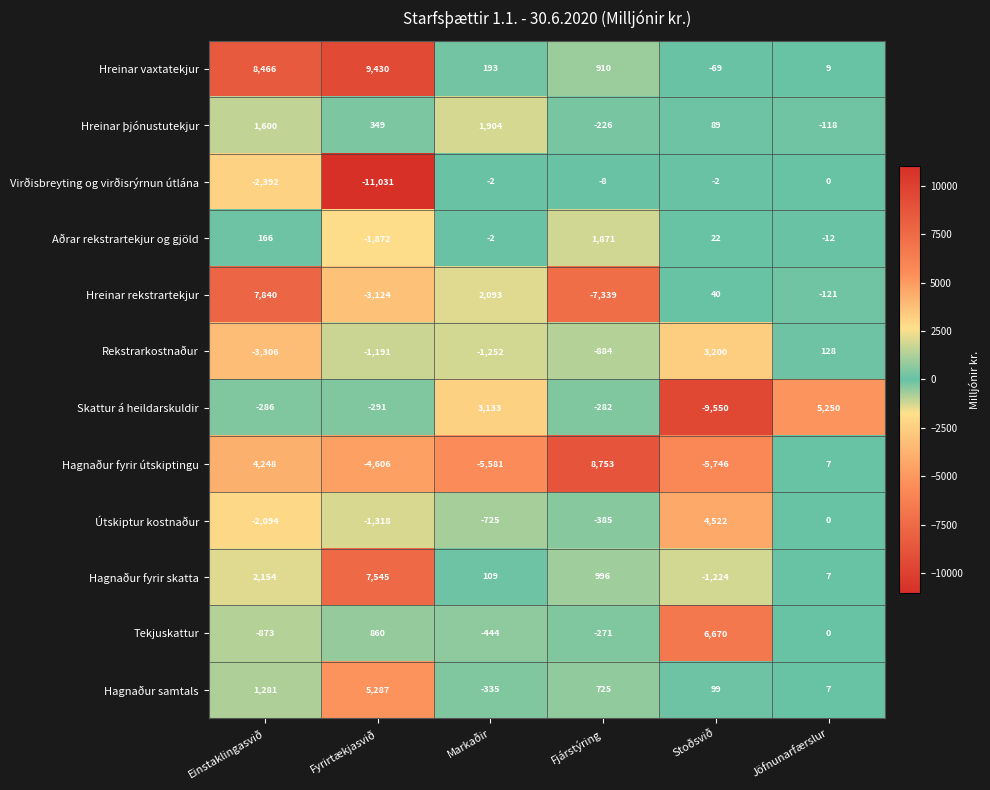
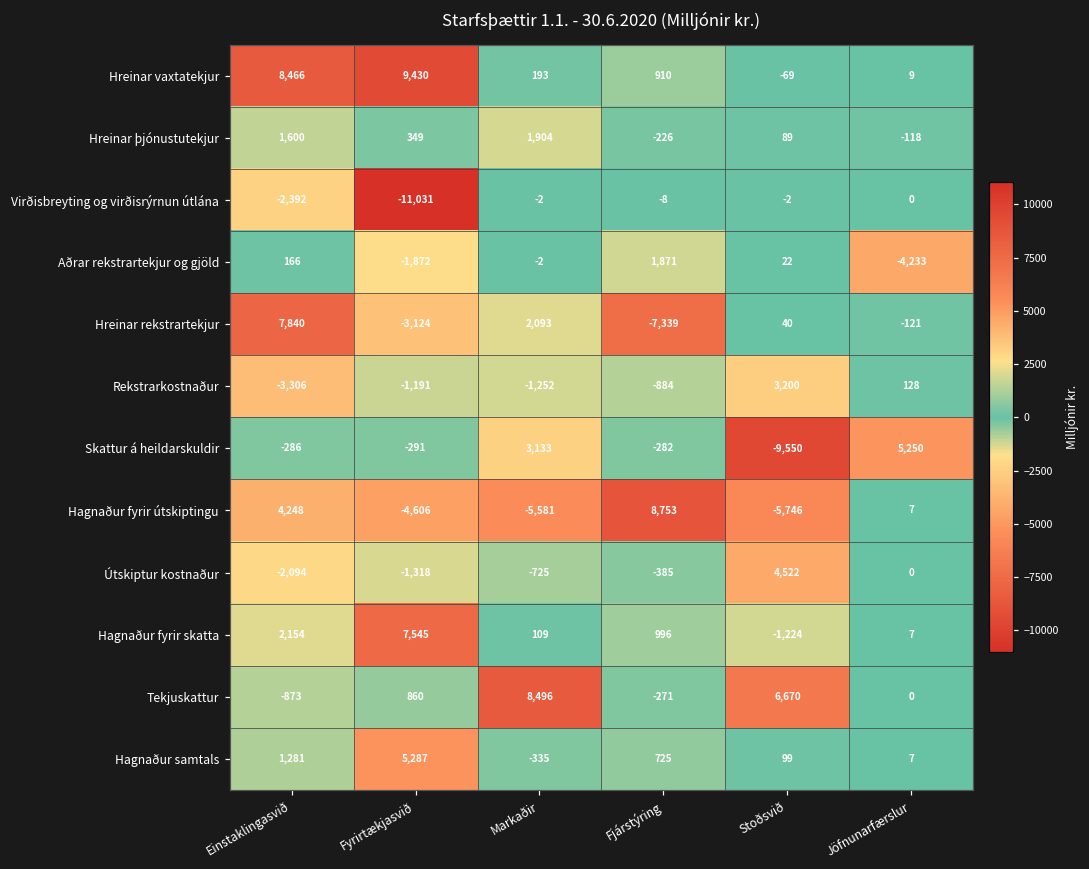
Aðrar rekstrartekjur og gjöld, Jöfnunarfærslur: -12 -> -4,233
Tekjuskattur, Markaðir: -444 -> 8,496
